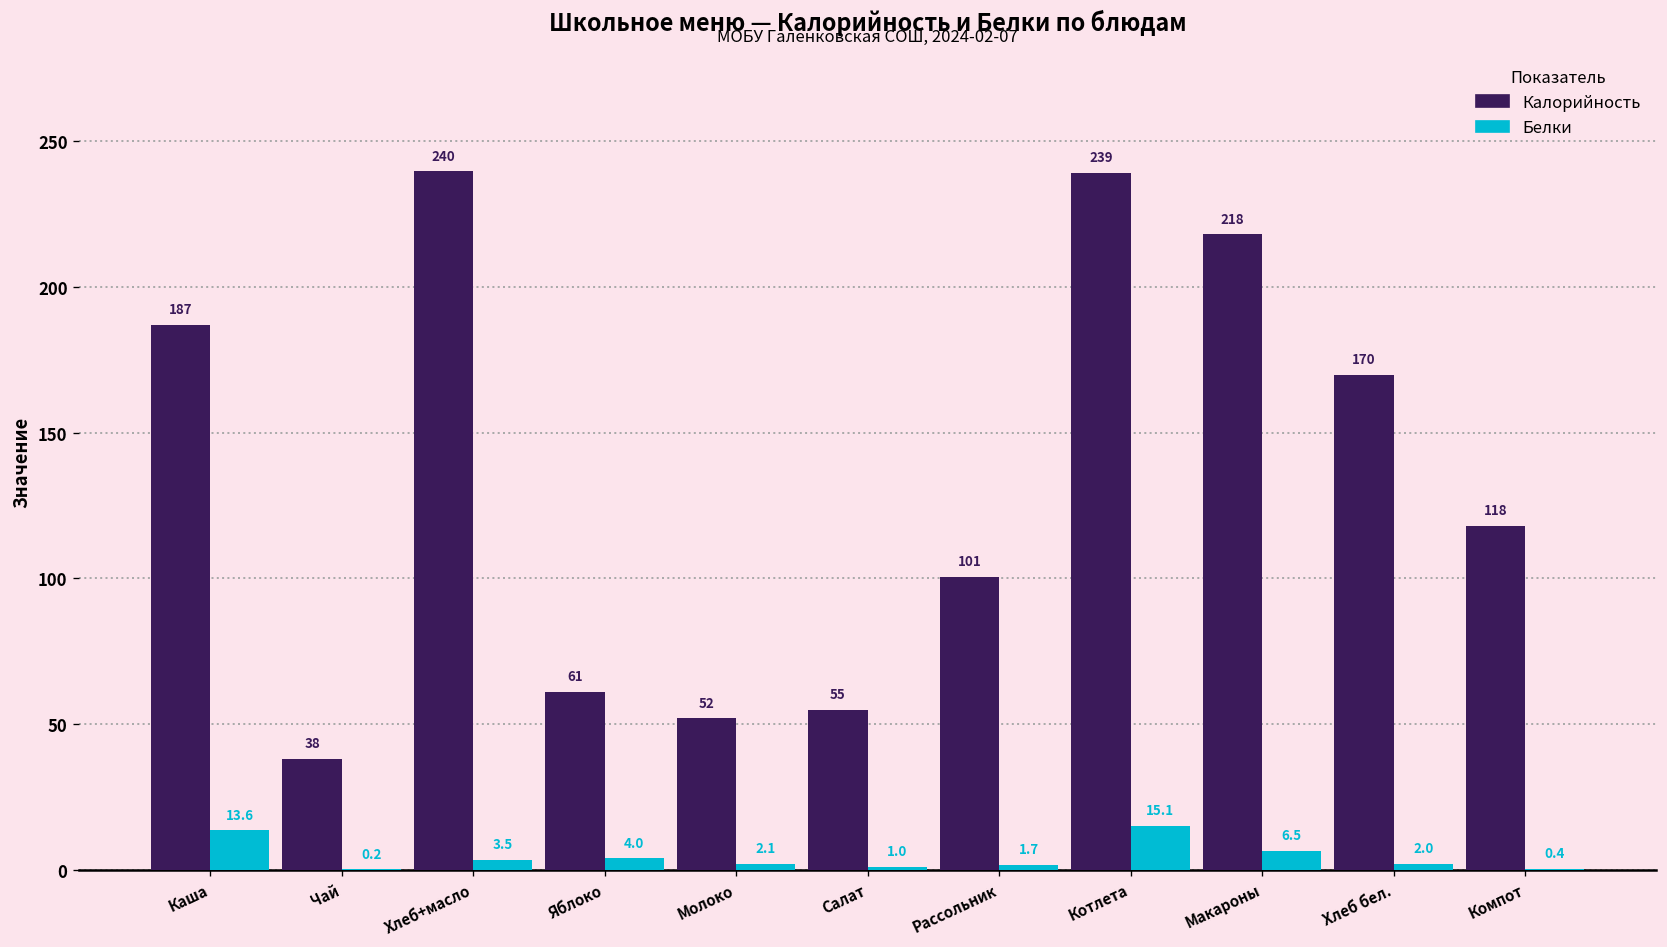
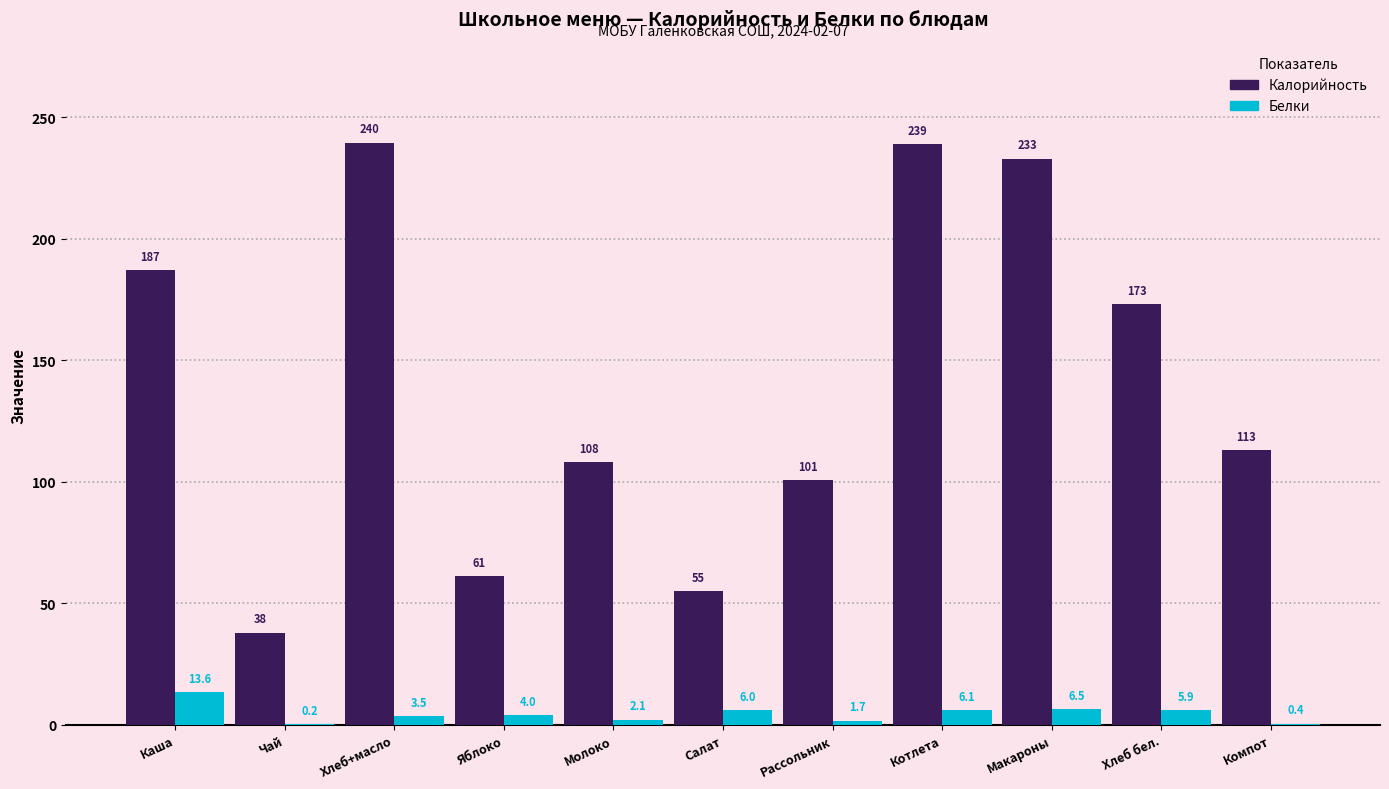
Калорийность, Молоко: 52 -> 108
Белки, Салат: 1.0 -> 6.0
Белки, Котлета: 15.1 -> 6.1
Калорийность, Макароны: 218 -> 233
Калорийность, Хлеб бел.: 170 -> 173
Белки, Хлеб бел.: 2.0 -> 5.9
Калорийность, Компот: 118 -> 113
